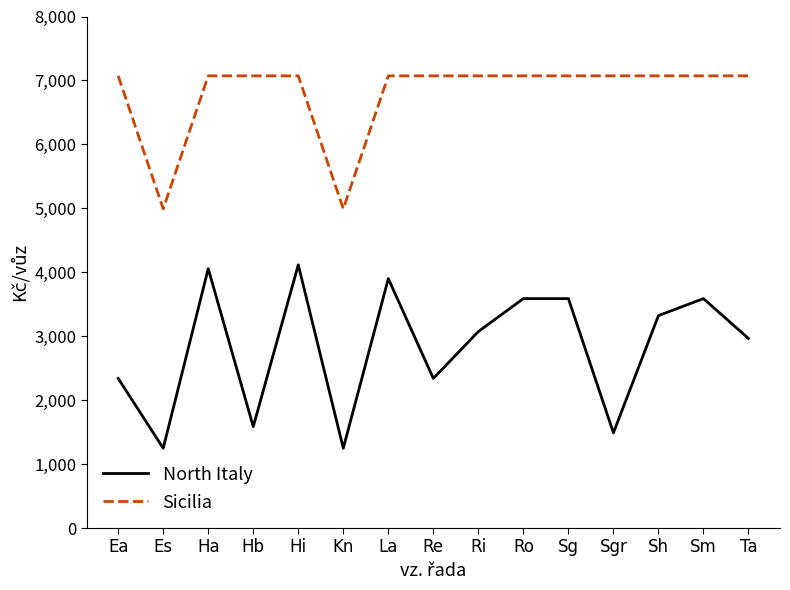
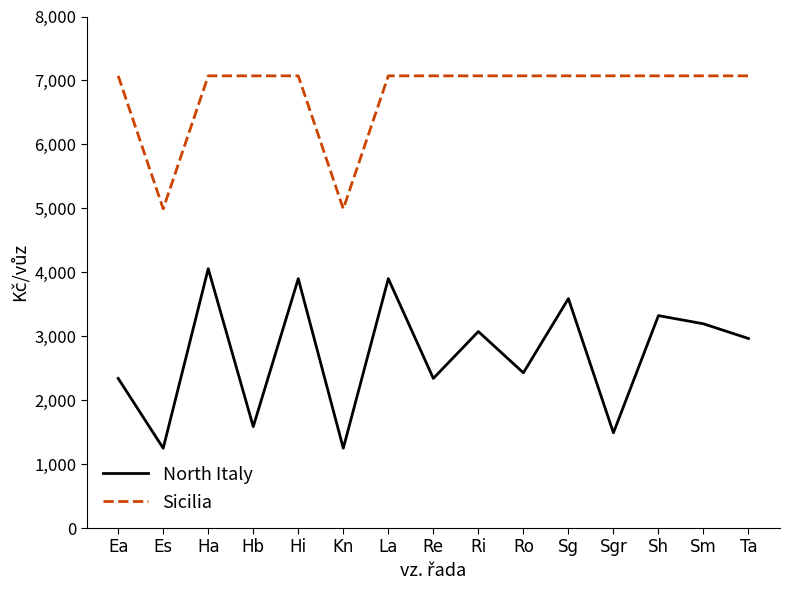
North Italy, Hi: 4,100 -> 3,900
North Italy, Ro: 3,600 -> 2,400
North Italy, Sm: 3,600 -> 3,200
